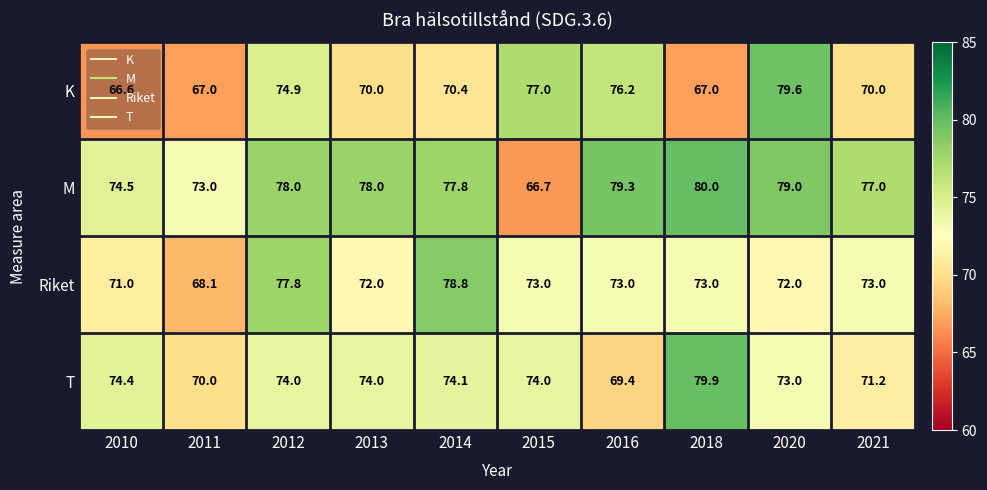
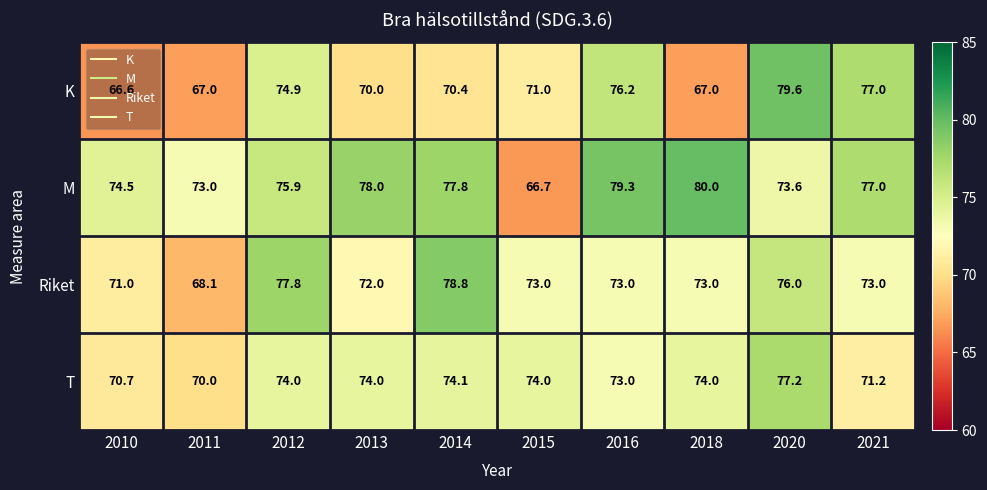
K, 2015: 77.0 -> 71.0
K, 2021: 70.0 -> 77.0
M, 2012: 78.0 -> 75.9
M, 2020: 79.0 -> 73.6
Riket, 2020: 72.0 -> 76.0
T, 2010: 74.4 -> 70.7
T, 2016: 69.4 -> 73.0
T, 2018: 79.9 -> 74.0
T, 2020: 73.0 -> 77.2
